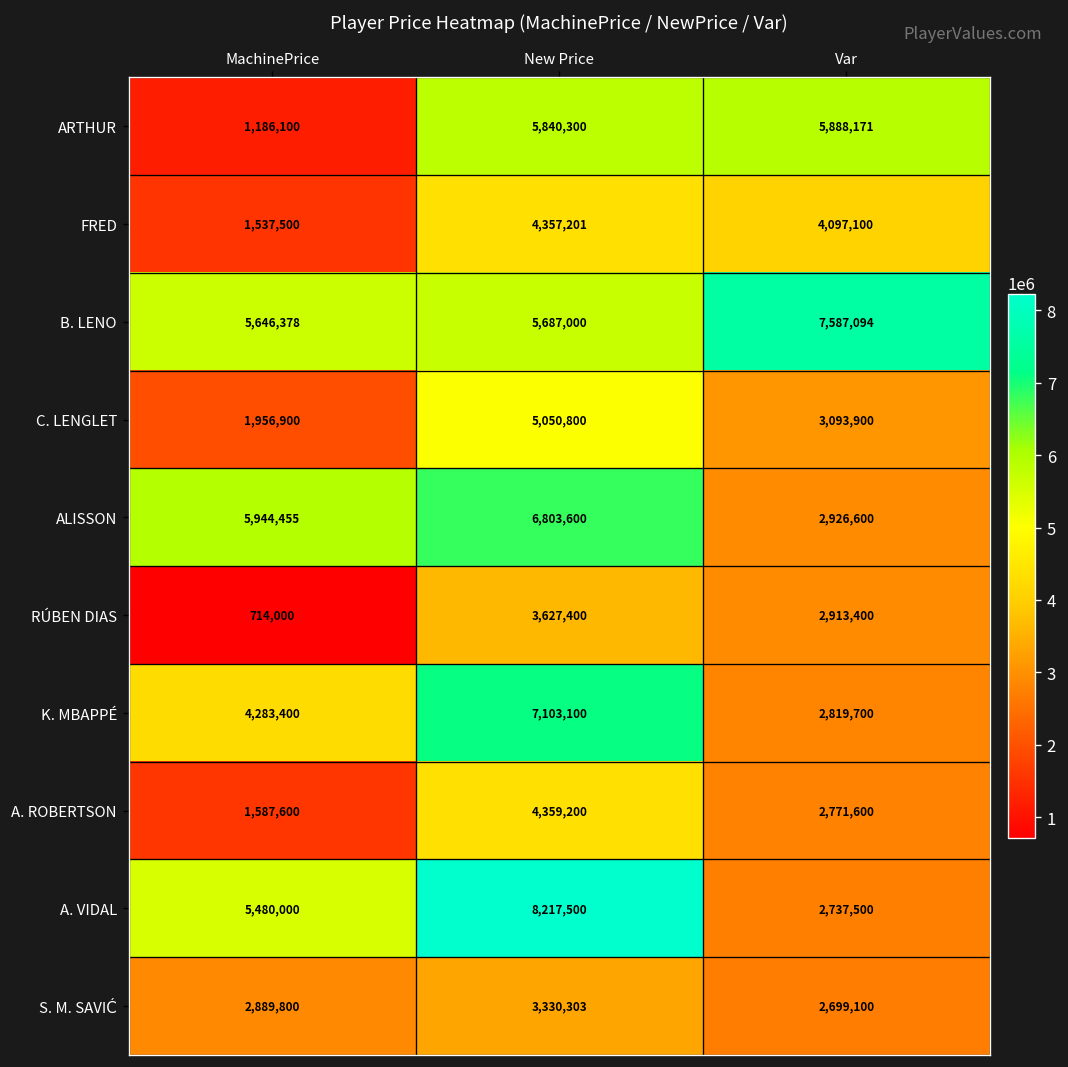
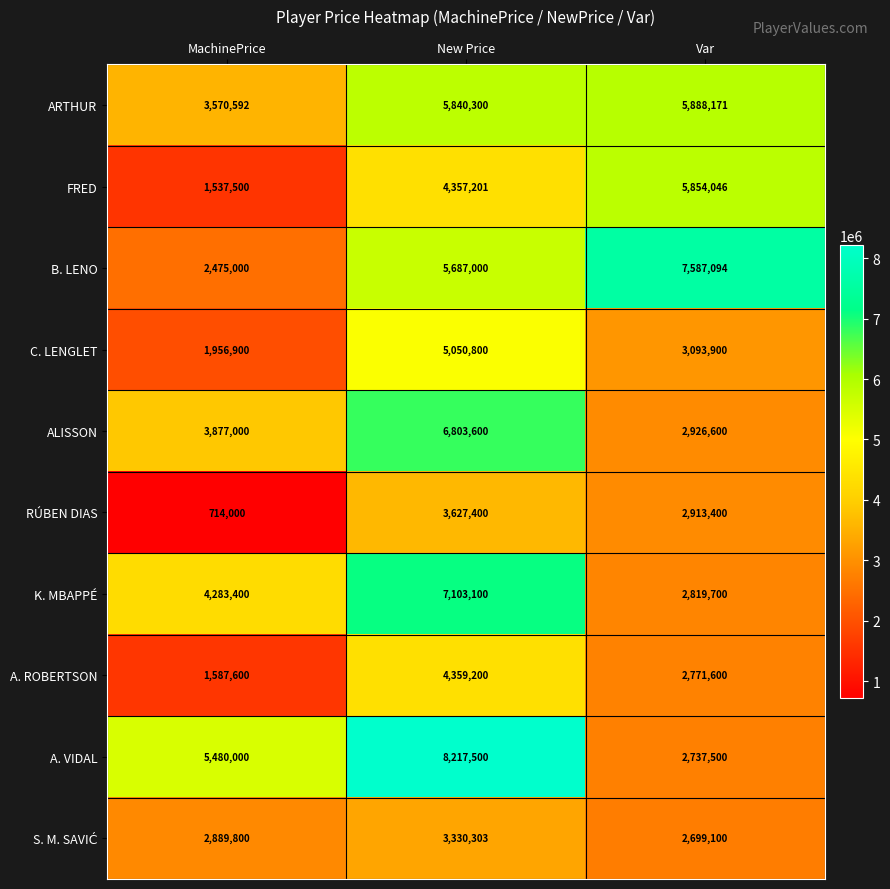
ARTHUR, MachinePrice: 1,186,100 -> 3,570,592
FRED, Var: 4,097,100 -> 5,854,046
B. LENO, MachinePrice: 5,646,378 -> 2,475,000
ALISSON, MachinePrice: 5,944,455 -> 3,877,000
